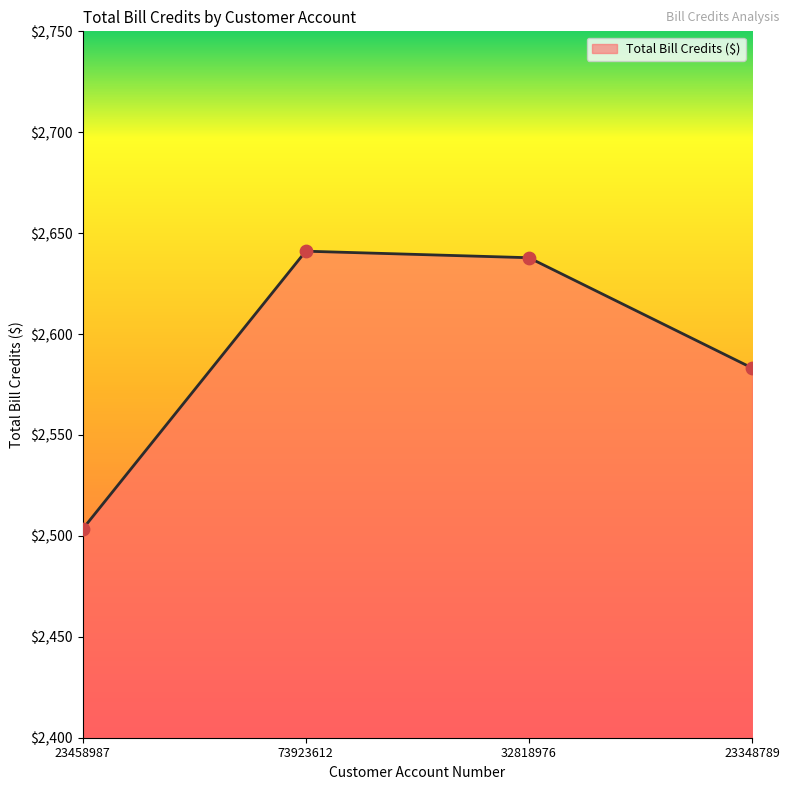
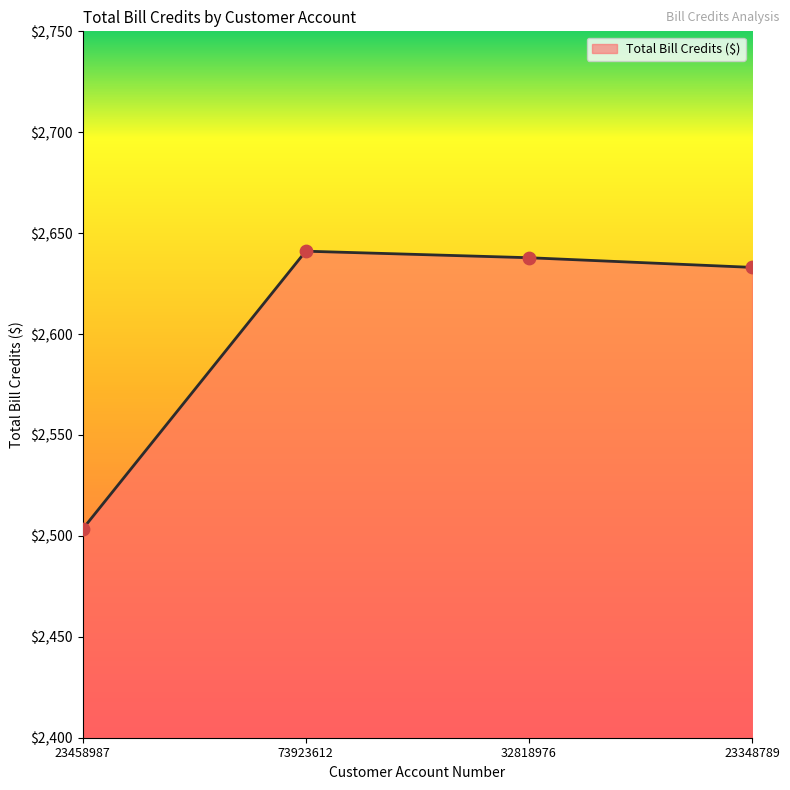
23348789: $2,583 -> $2,633
